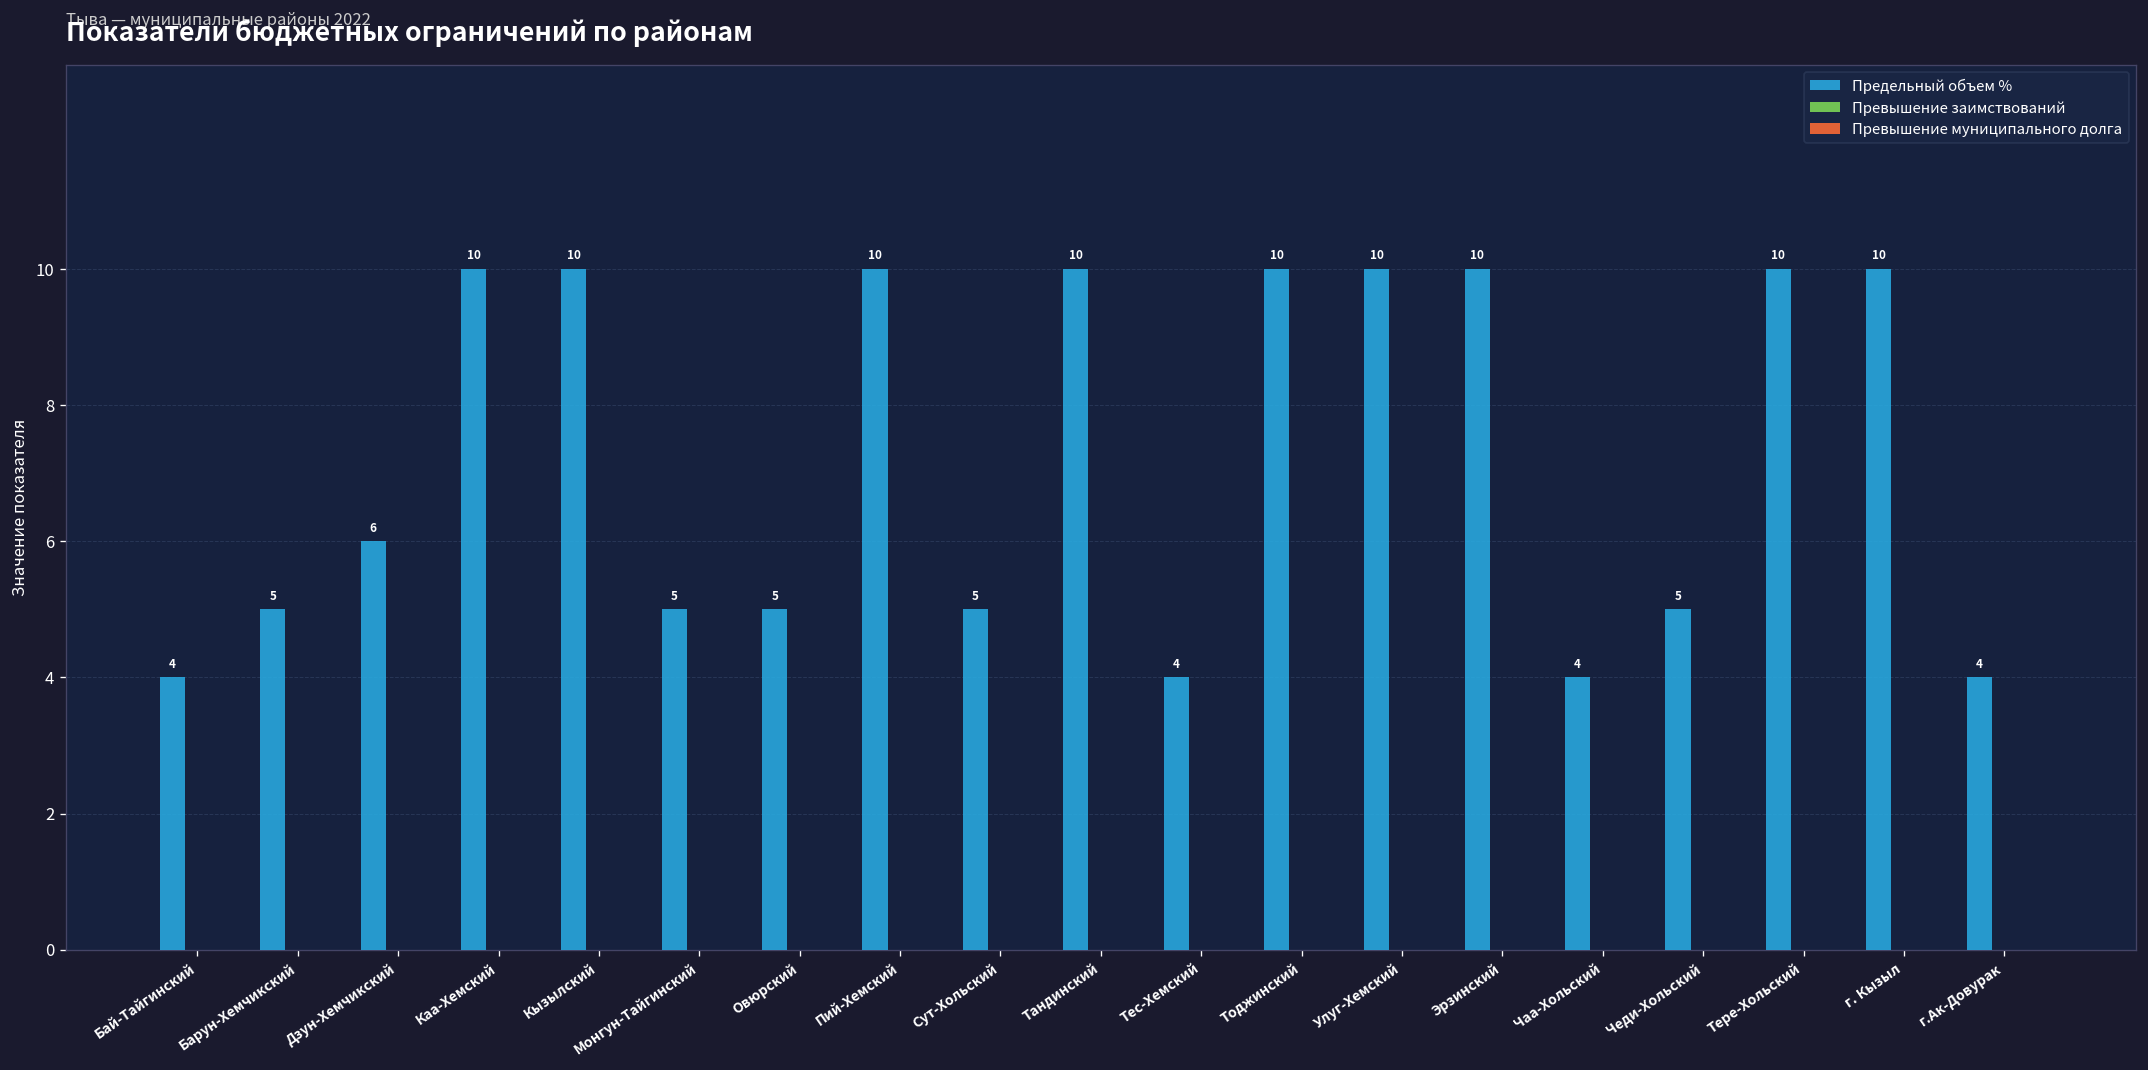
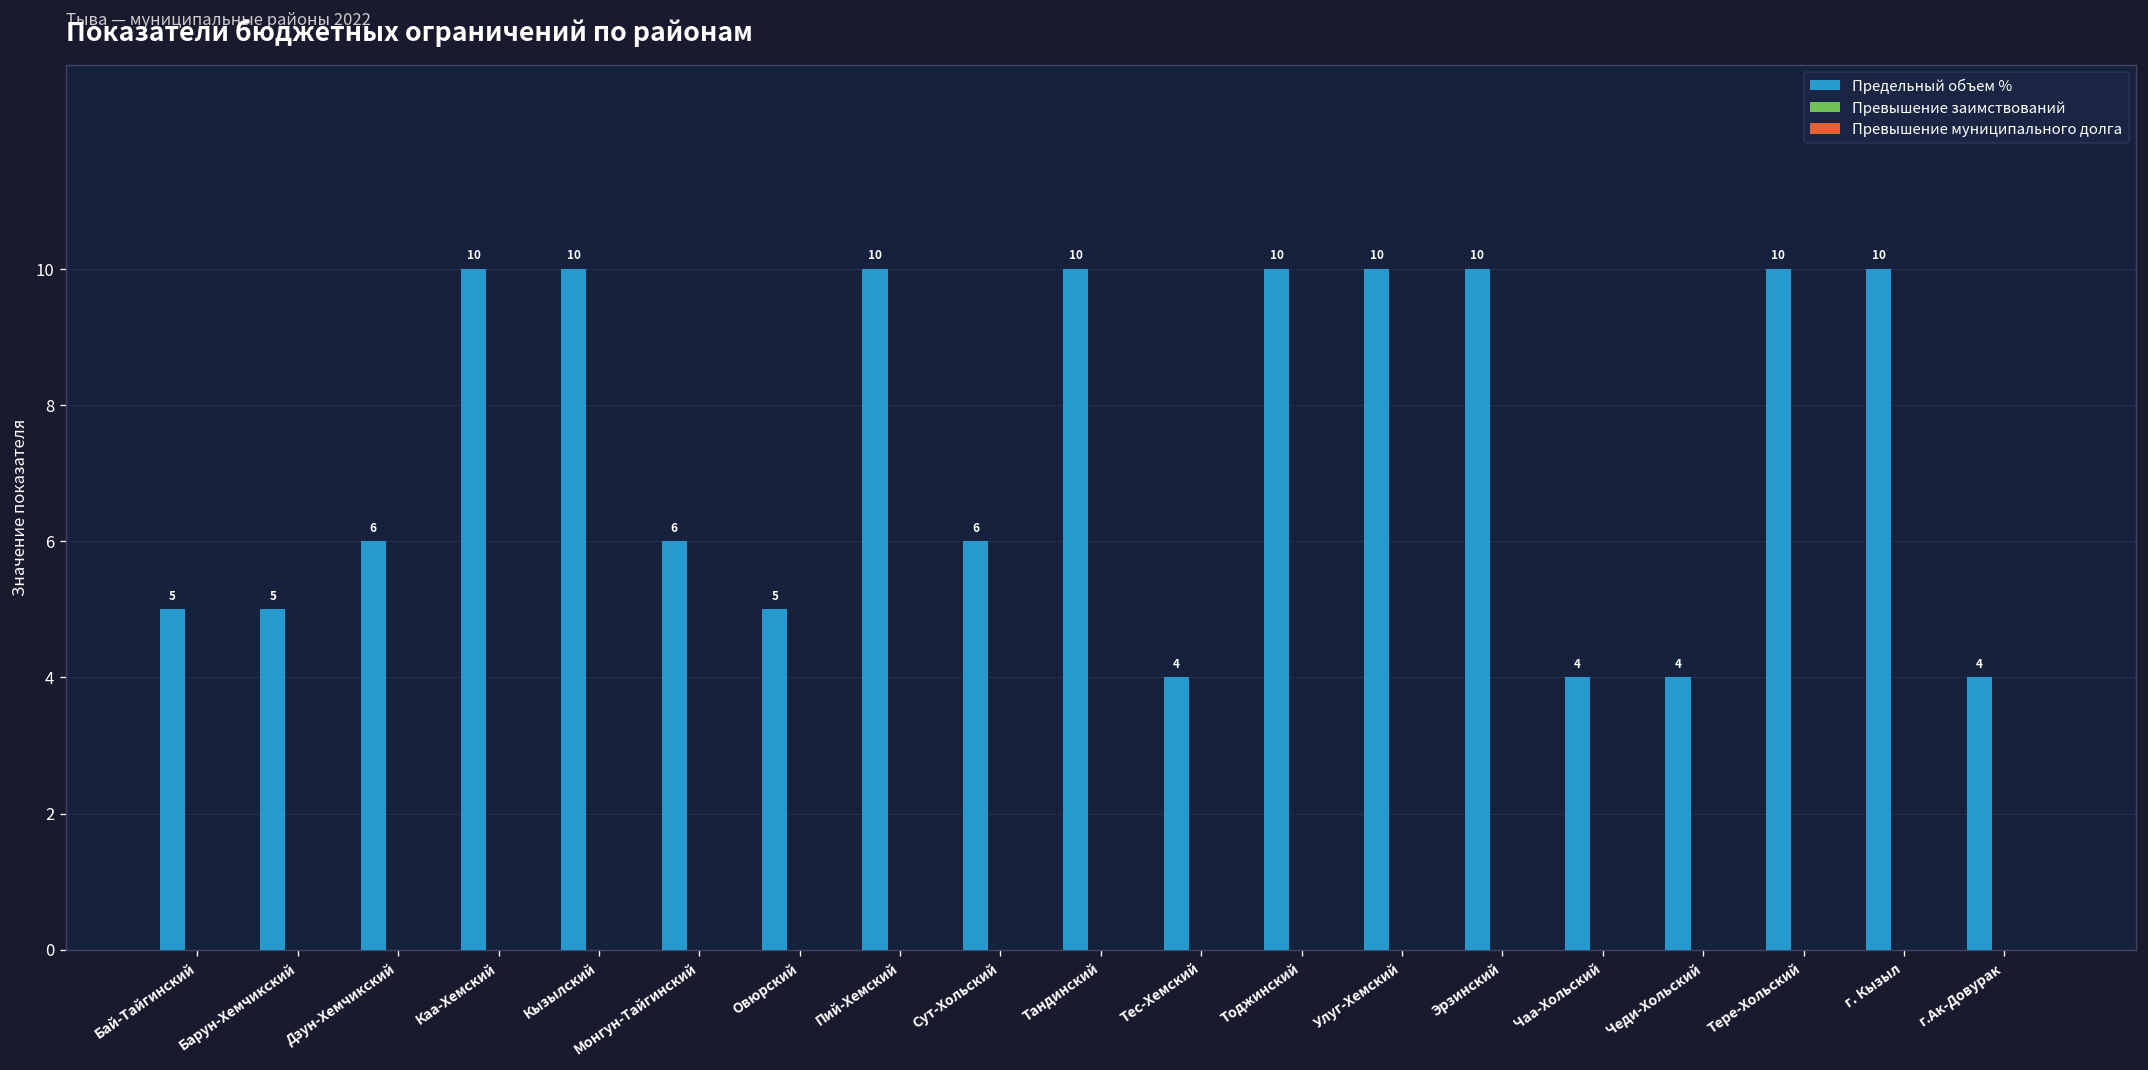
Предельный объем %, Бай-Тайгинский: 4 -> 5
Предельный объем %, Монгун-Тайгинский: 5 -> 6
Предельный объем %, Сут-Хольский: 5 -> 6
Предельный объем %, Чеди-Хольский: 5 -> 4
